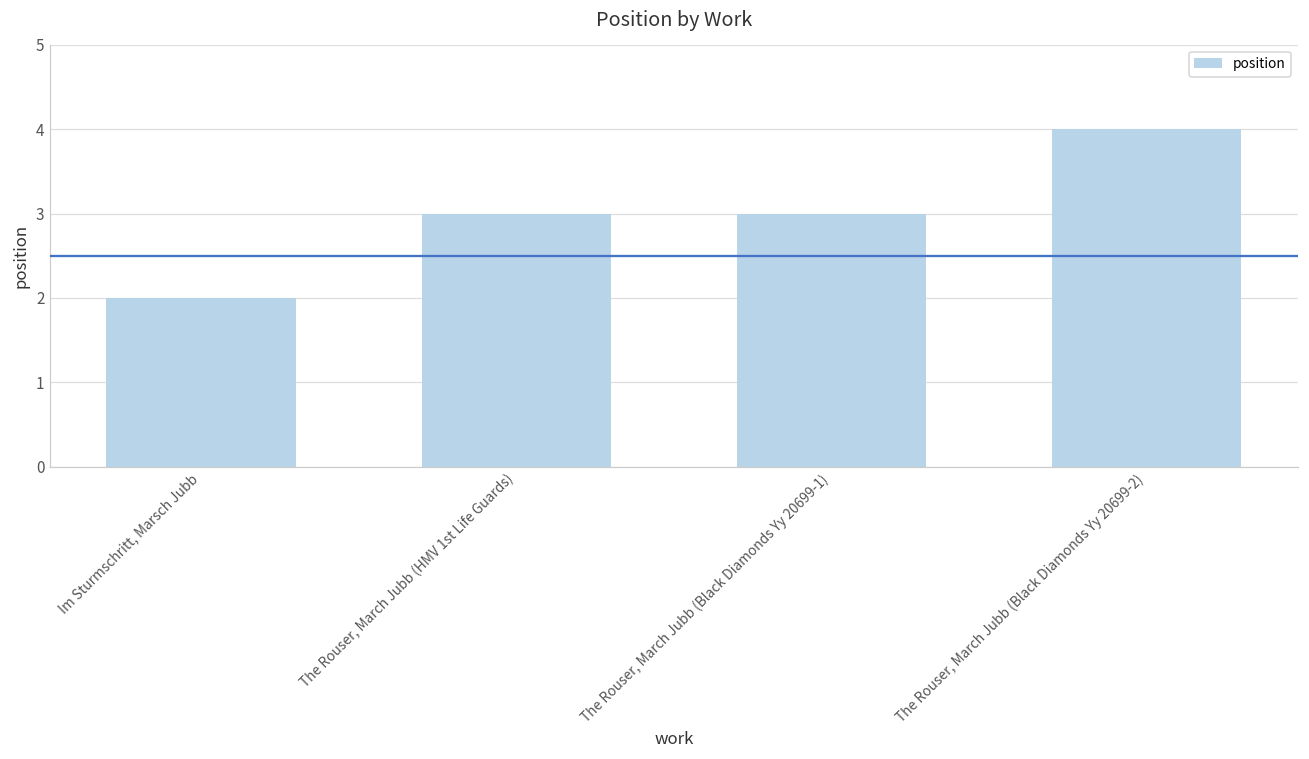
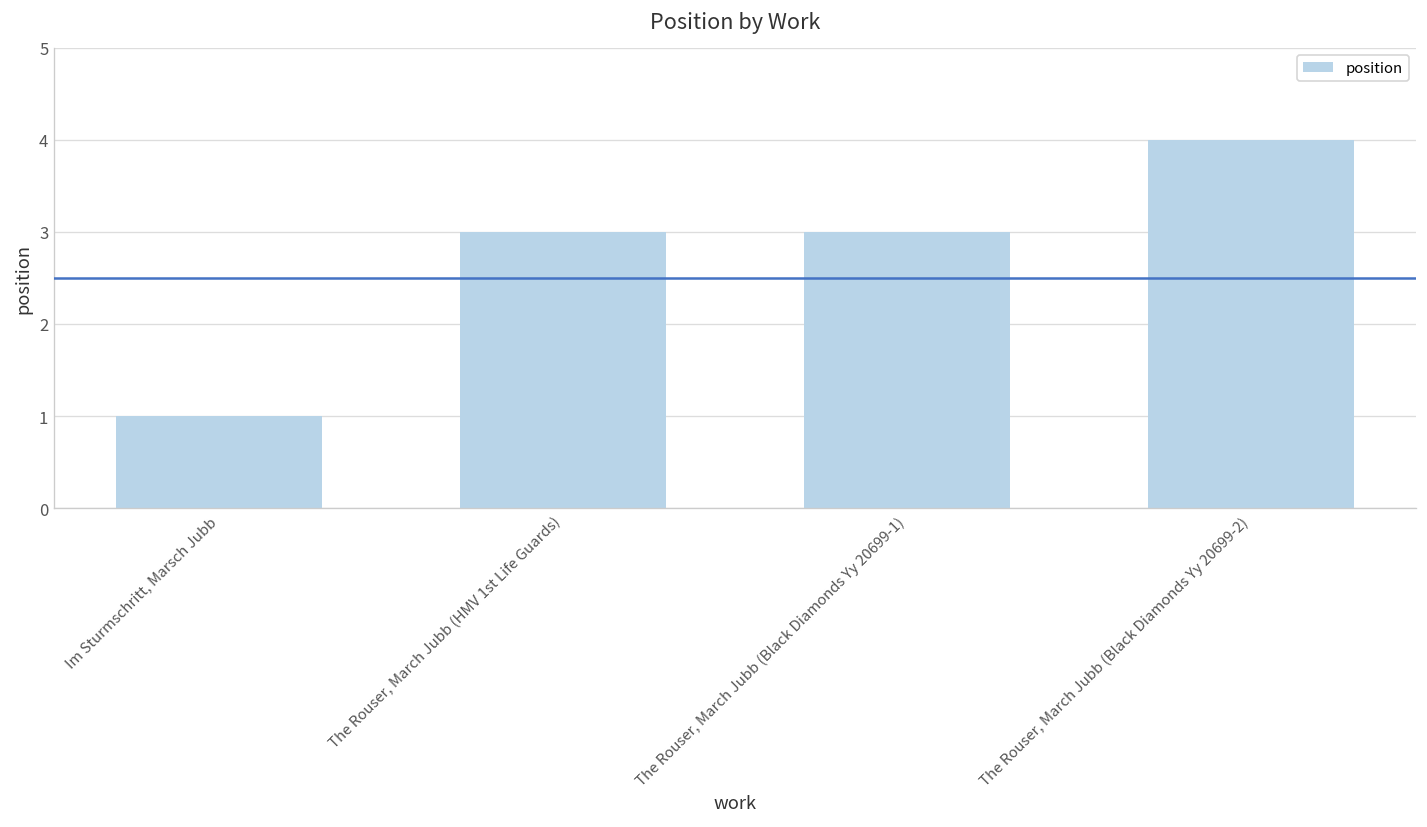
Im Sturmschritt, Marsch Jubb: 2 -> 1
